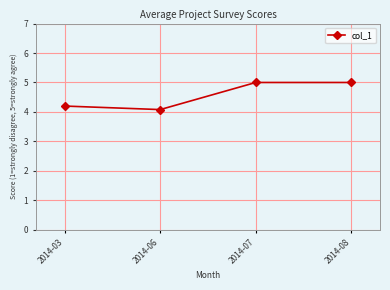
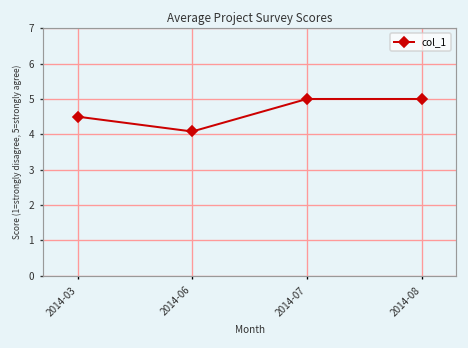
2014-03: 4.2 -> 4.5
